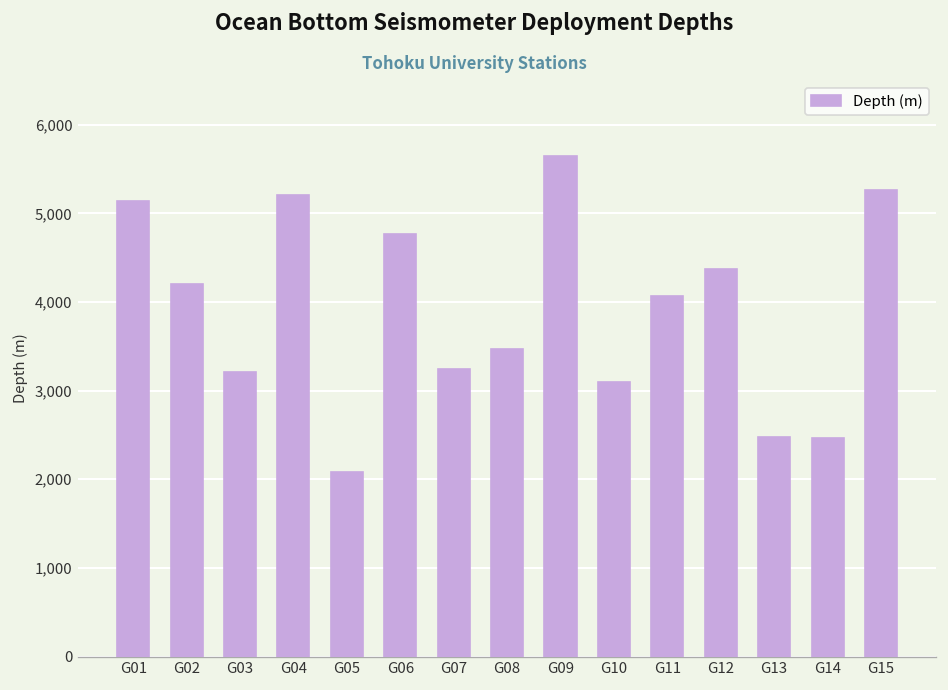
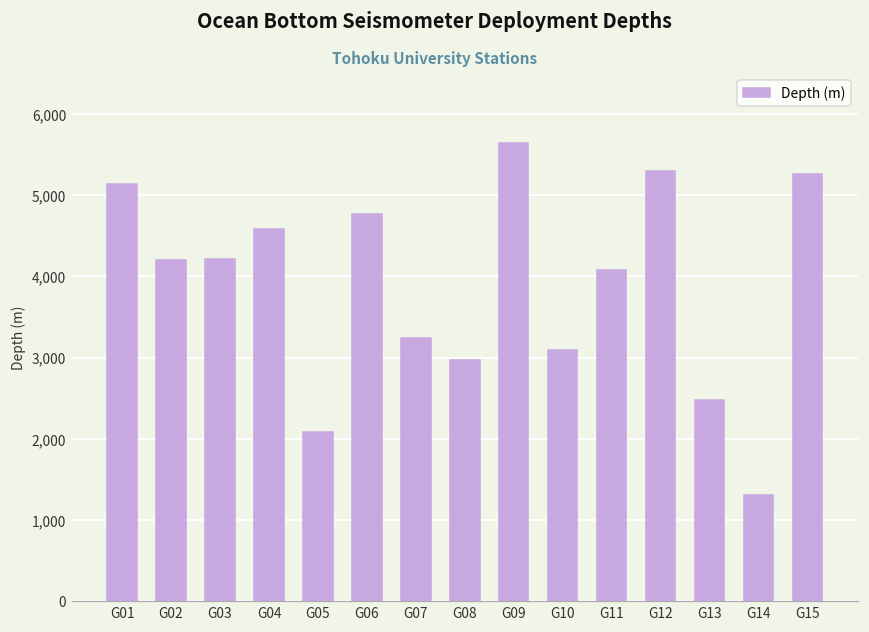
G03: 3,200 -> 4,200
G04: 5,200 -> 4,600
G08: 3,500 -> 3,000
G12: 4,400 -> 5,300
G14: 2,500 -> 1,300
